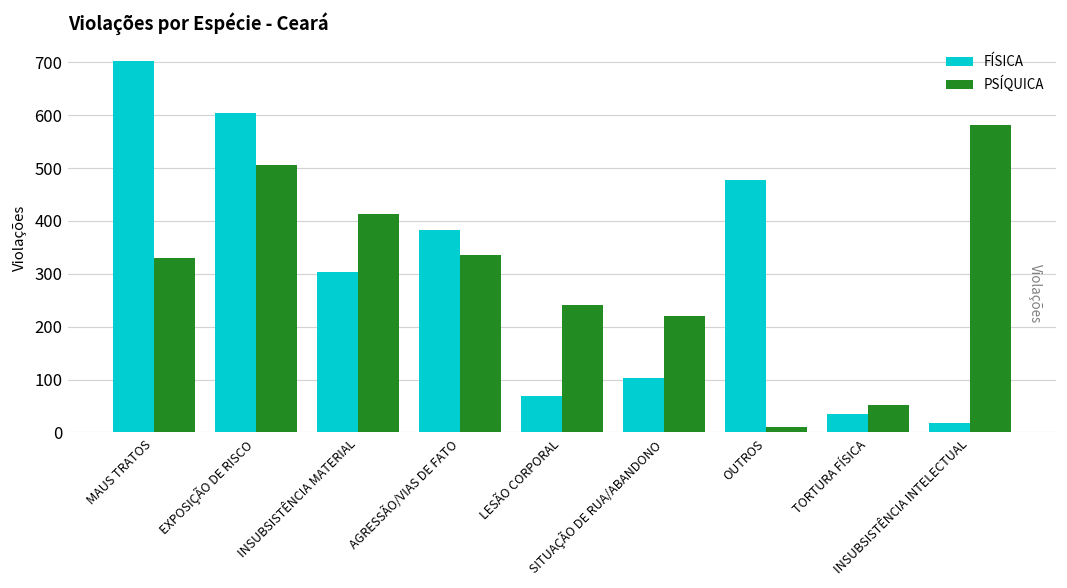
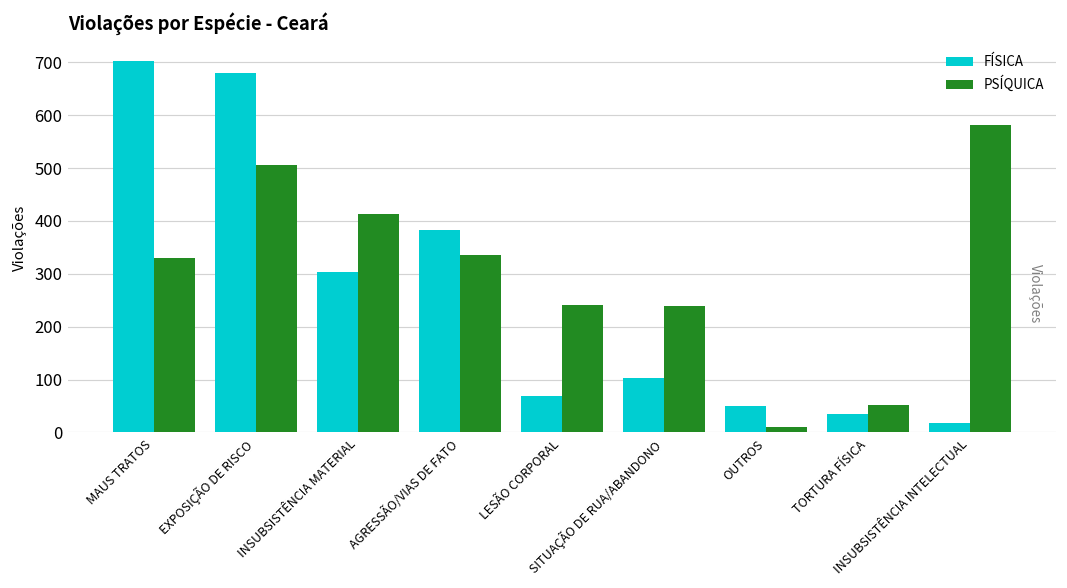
FÍSICA, EXPOSIÇÃO DE RISCO: 610 -> 680
PSÍQUICA, SITUAÇÃO DE RUA/ABANDONO: 220 -> 240
FÍSICA, OUTROS: 480 -> 50
